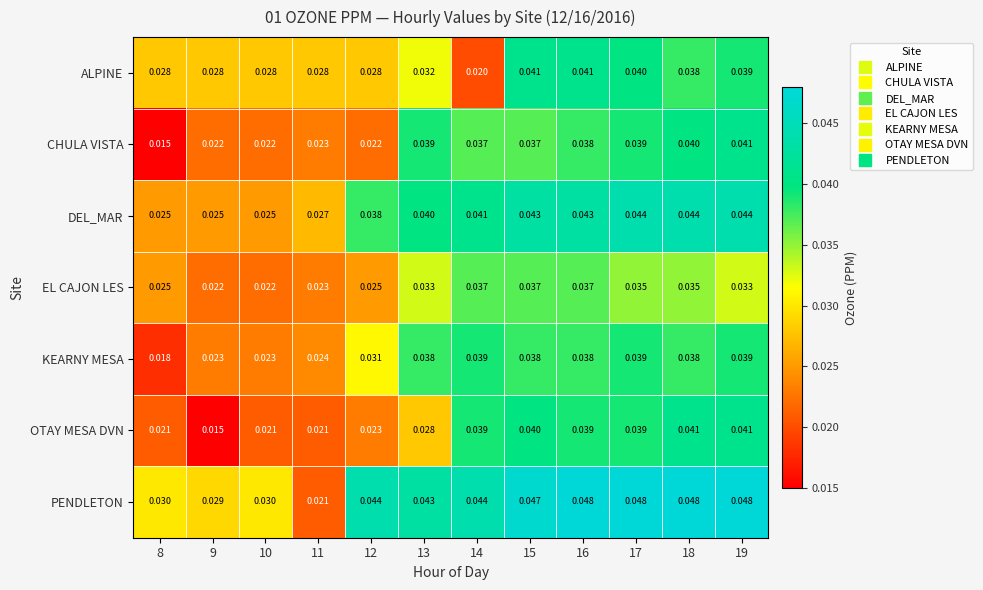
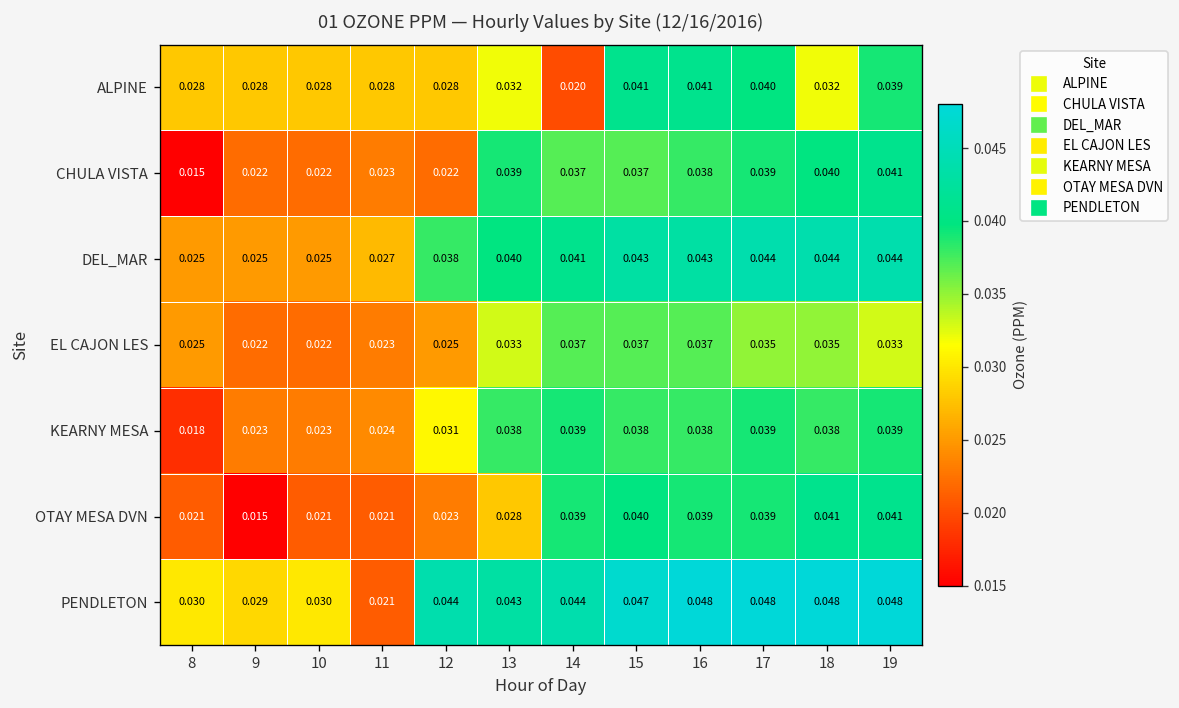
ALPINE, 18: 0.038 -> 0.032
